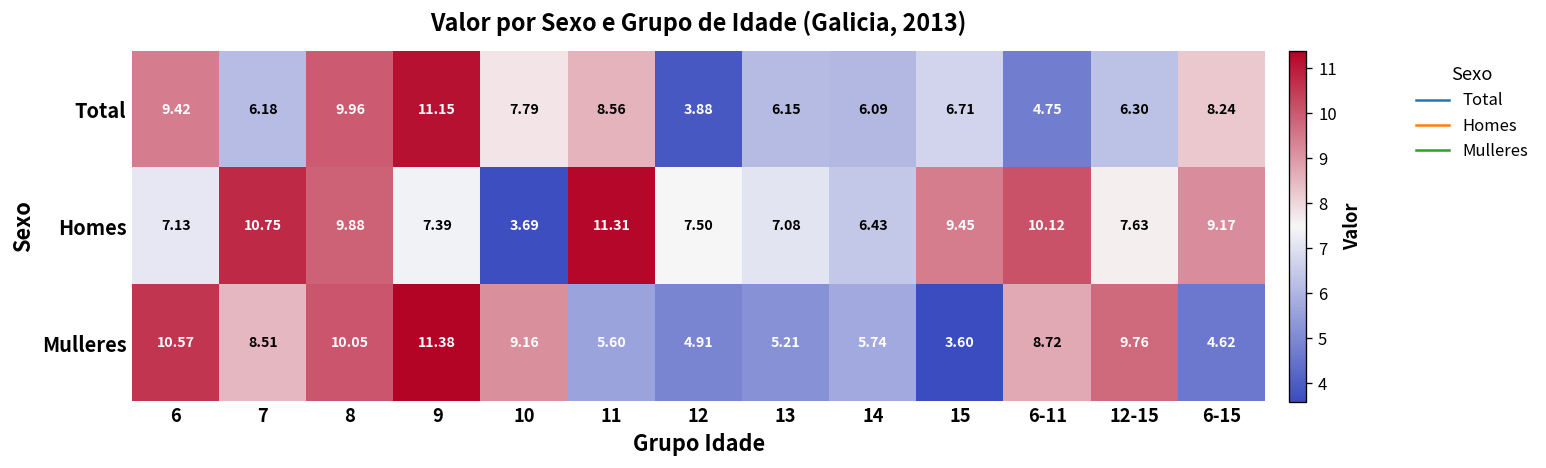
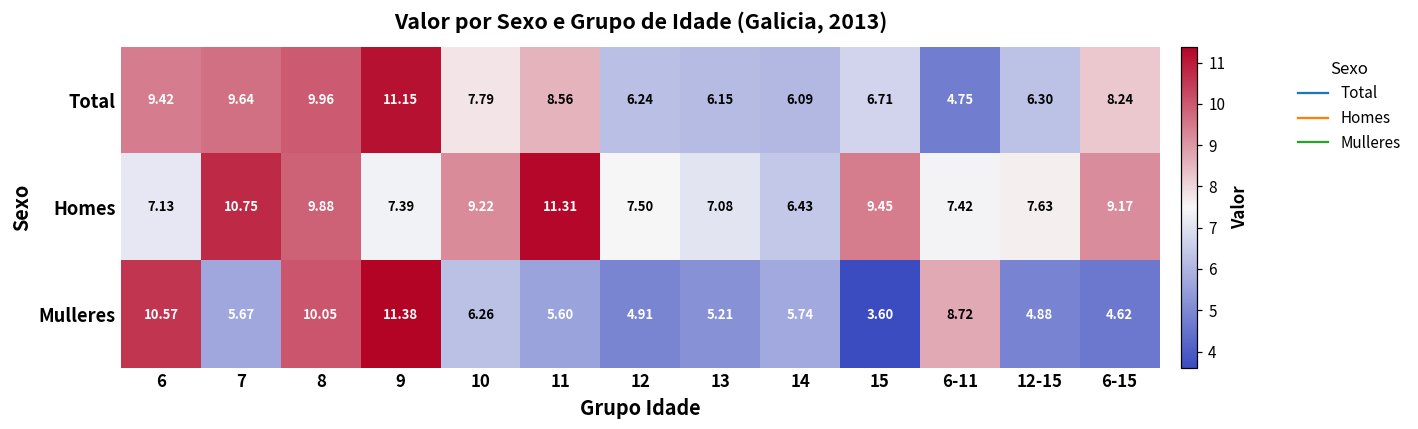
Total, 7: 6.18 -> 9.64
Total, 12: 3.88 -> 6.24
Homes, 10: 3.69 -> 9.22
Homes, 6-11: 10.12 -> 7.42
Mulleres, 7: 8.51 -> 5.67
Mulleres, 10: 9.16 -> 6.26
Mulleres, 12-15: 9.76 -> 4.88
